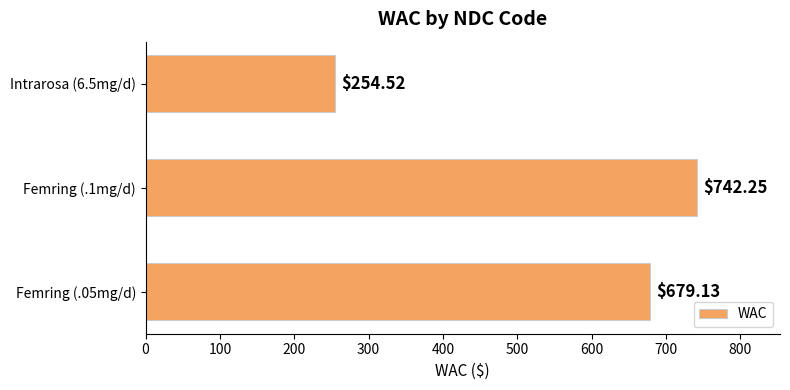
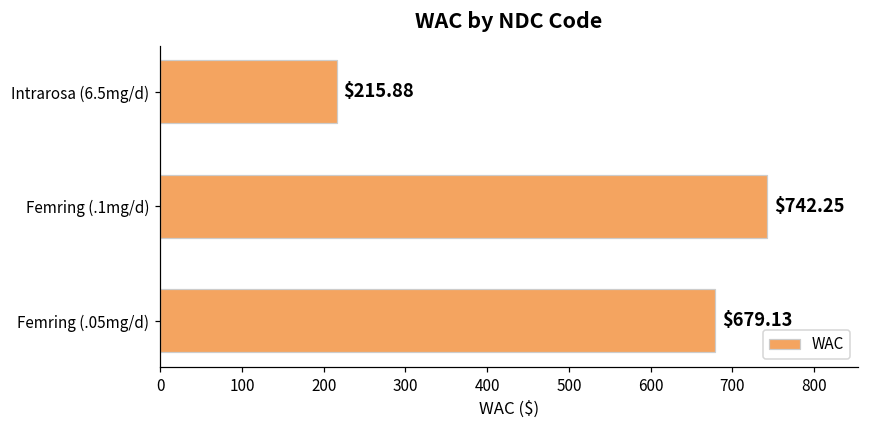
Intrarosa (6.5mg/d): $254.52 -> $215.88
